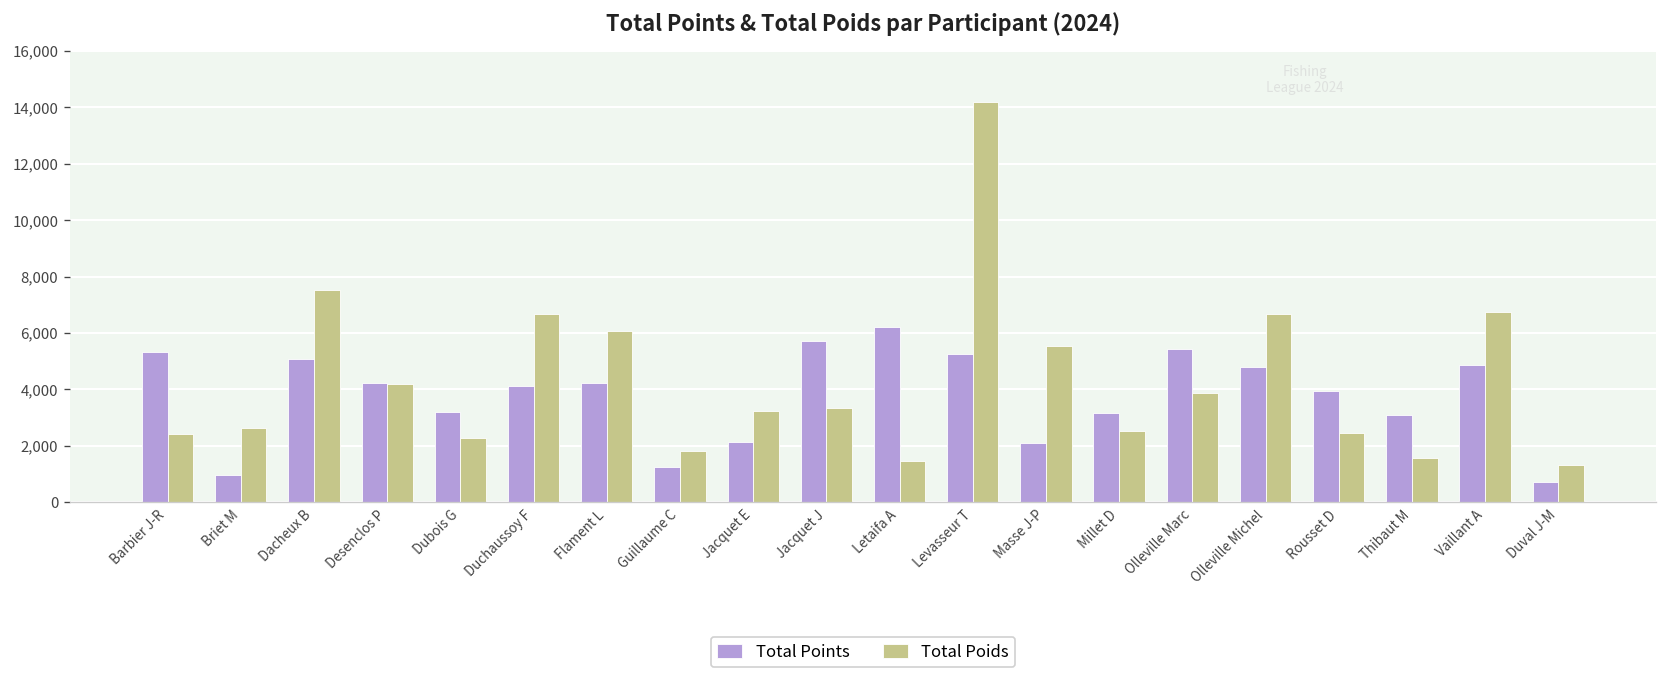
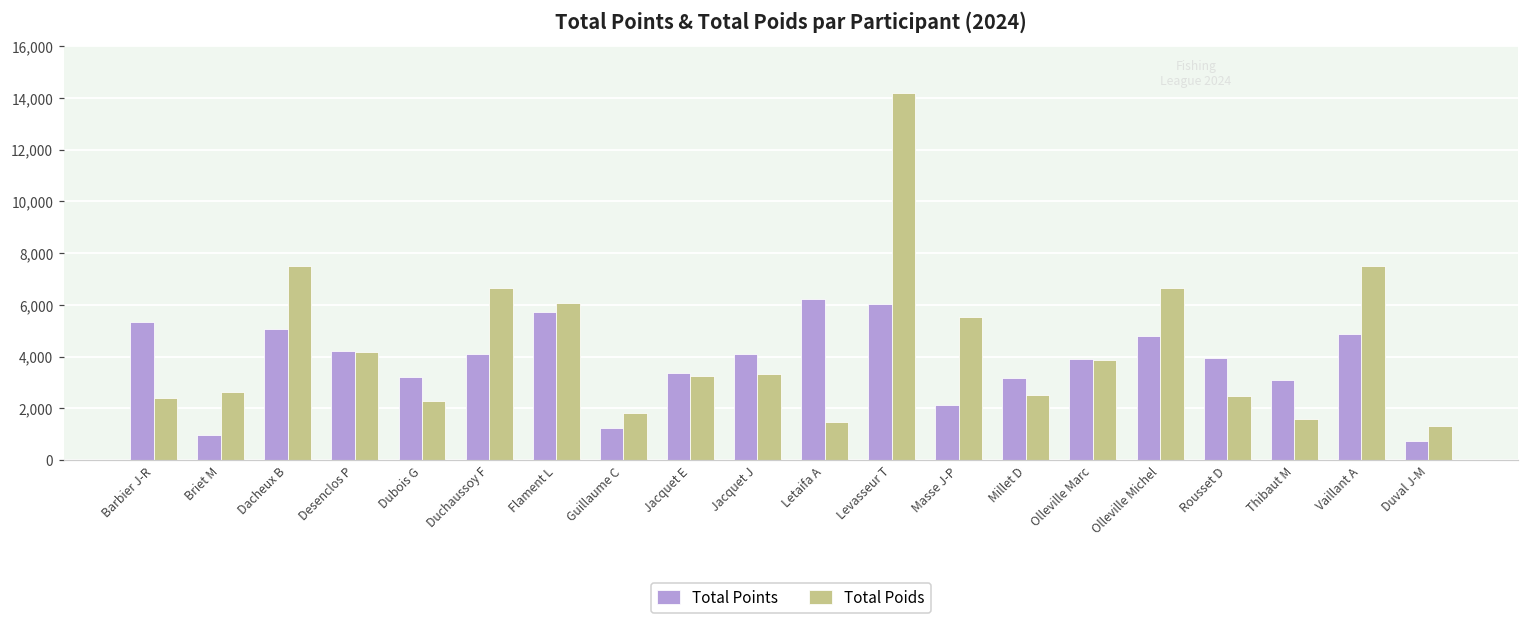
Total Points, Flament L: 4,200 -> 5,700
Total Points, Jacquet E: 2,100 -> 3,400
Total Points, Jacquet J: 5,700 -> 4,100
Total Points, Levasseur T: 5,300 -> 6,000
Total Points, Olleville Marc: 5,400 -> 3,900
Total Poids, Vaillant A: 6,800 -> 7,500
